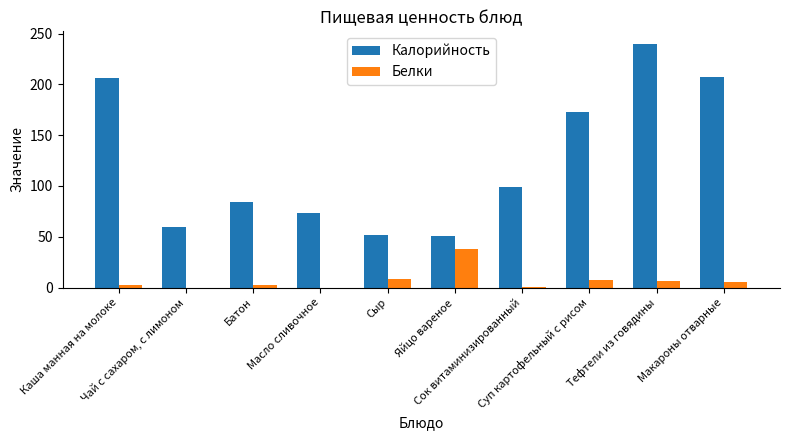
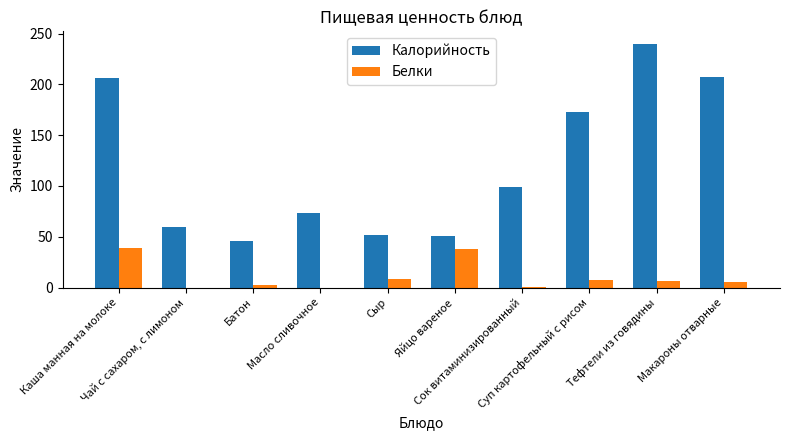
Белки, Каша манная на молоке: 3 -> 39
Калорийность, Батон: 84 -> 46
